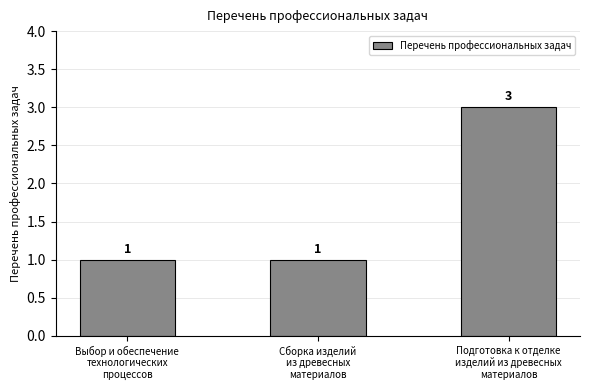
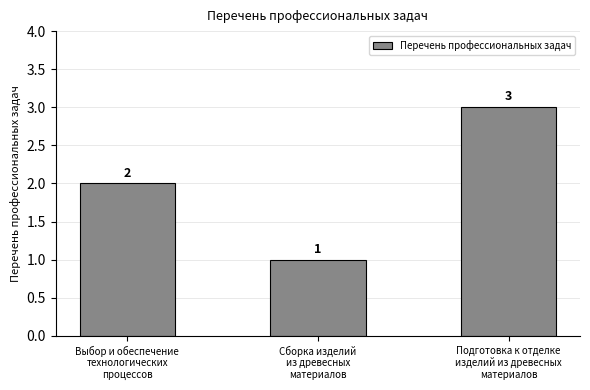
Выбор и обеспечение технологических процессов: 1 -> 2
